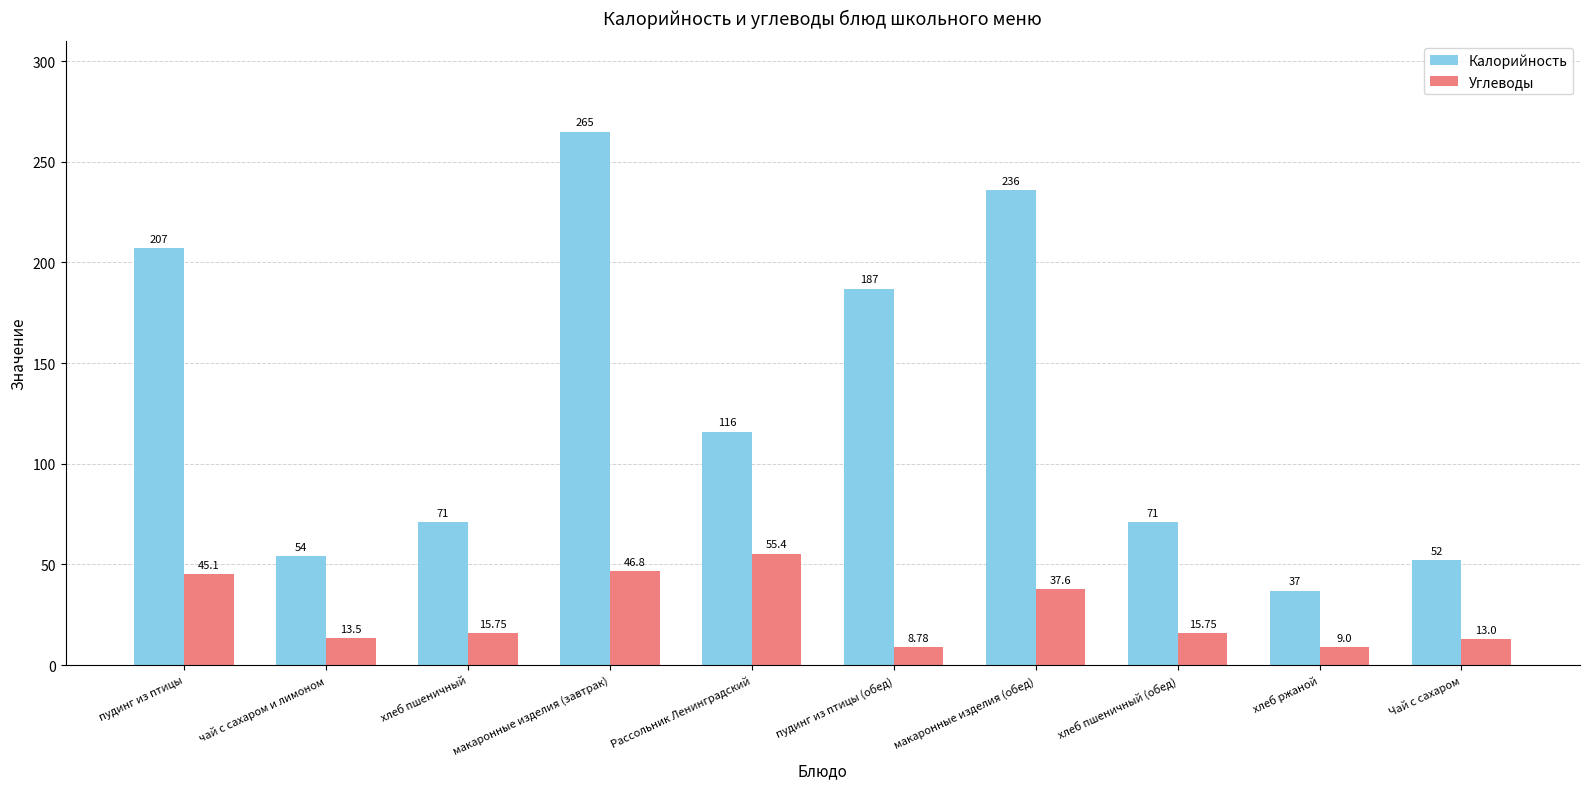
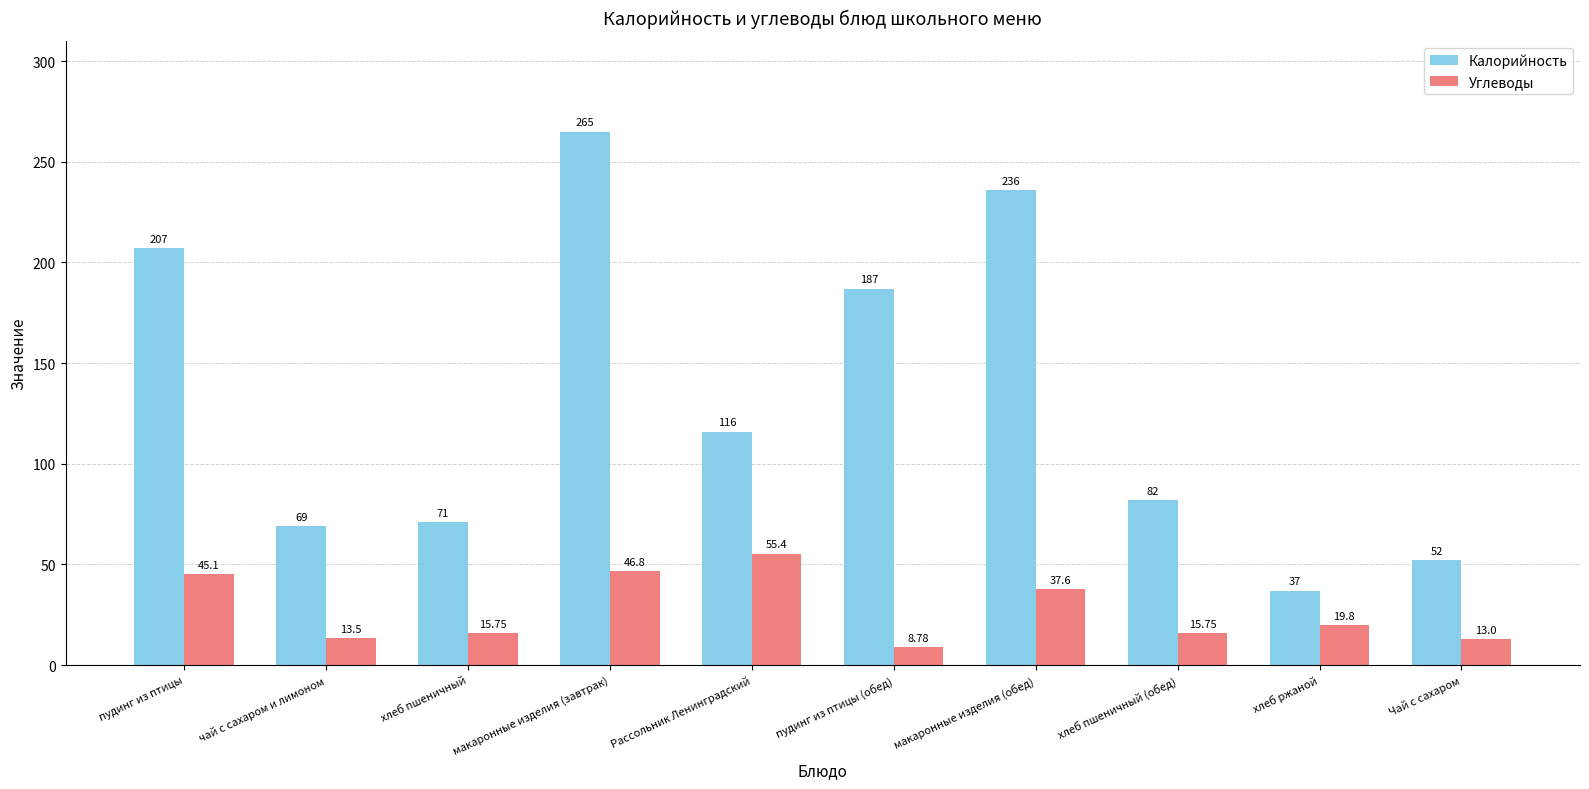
Калорийность, чай с сахаром и лимоном: 54 -> 69
Калорийность, хлеб пшеничный (обед): 71 -> 82
Углеводы, хлеб ржаной: 9.0 -> 19.8
